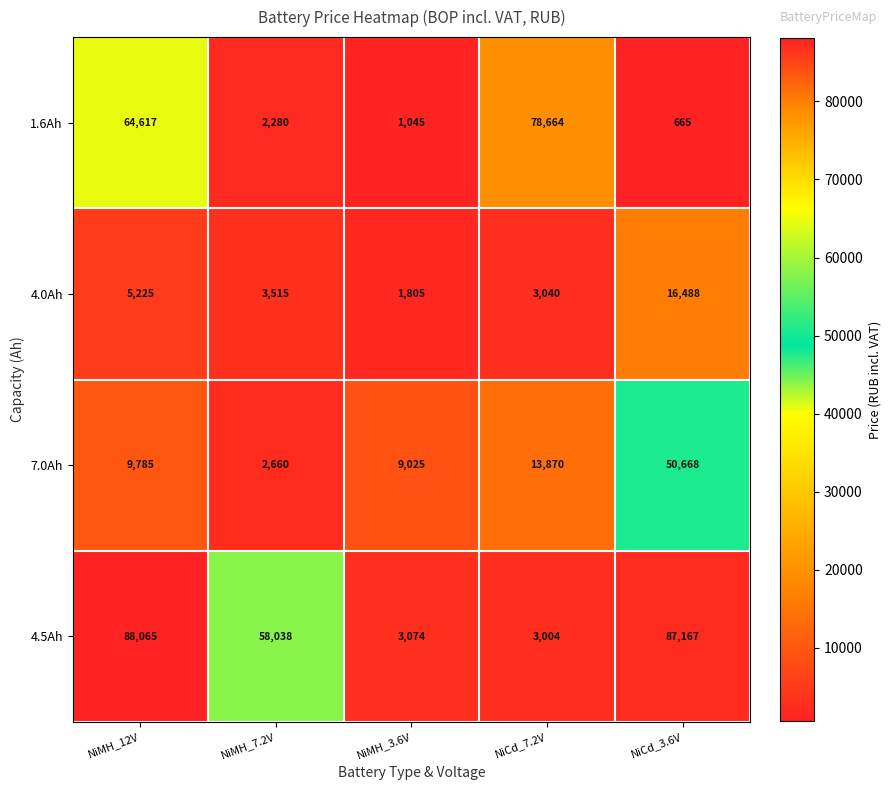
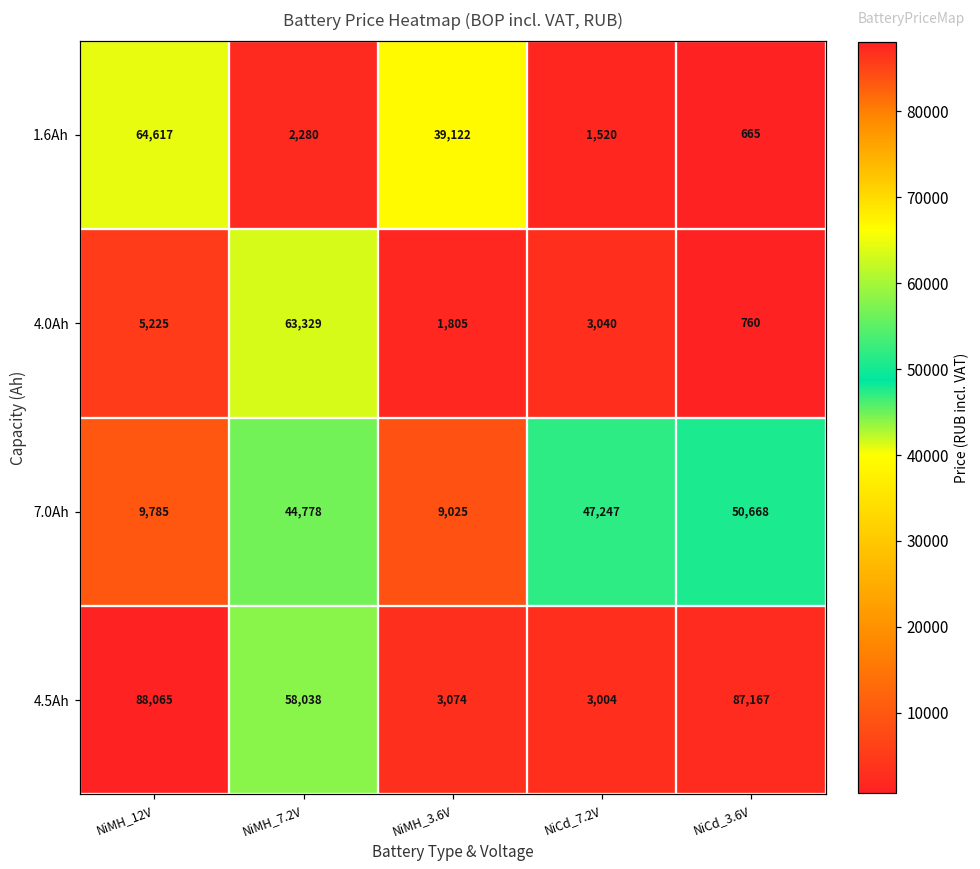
1.6Ah, NiMH_3.6V: 1,045 -> 39,122
1.6Ah, NiCd_7.2V: 78,664 -> 1,520
4.0Ah, NiMH_7.2V: 3,515 -> 63,329
4.0Ah, NiCd_3.6V: 16,488 -> 760
7.0Ah, NiMH_7.2V: 2,660 -> 44,778
7.0Ah, NiCd_7.2V: 13,870 -> 47,247
